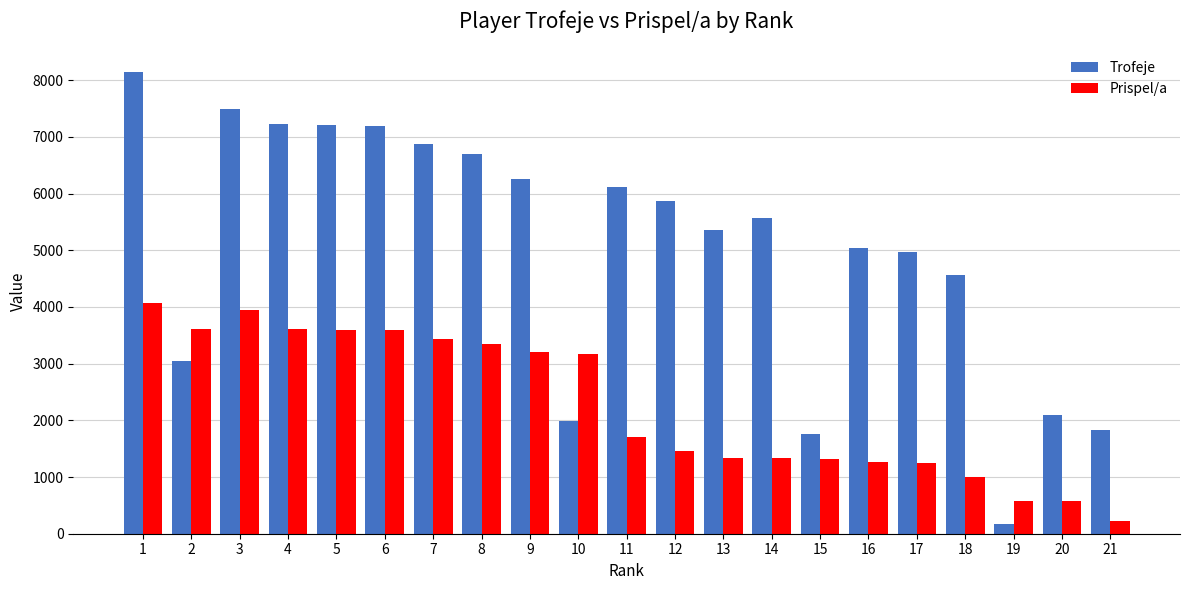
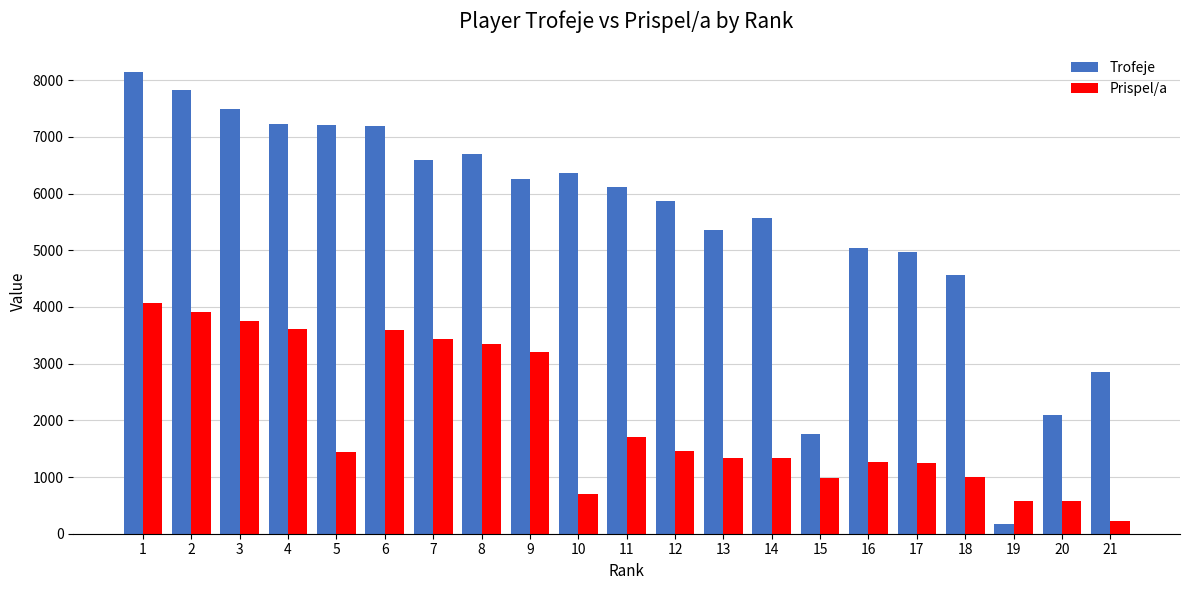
Trofeje, 2: 3100 -> 7800
Prispel/a, 2: 3600 -> 3900
Prispel/a, 3: 3900 -> 3700
Prispel/a, 5: 3600 -> 1400
Trofeje, 7: 6900 -> 6600
Trofeje, 10: 2000 -> 6400
Prispel/a, 10: 3200 -> 700
Prispel/a, 15: 1300 -> 1000
Trofeje, 21: 1800 -> 2900
